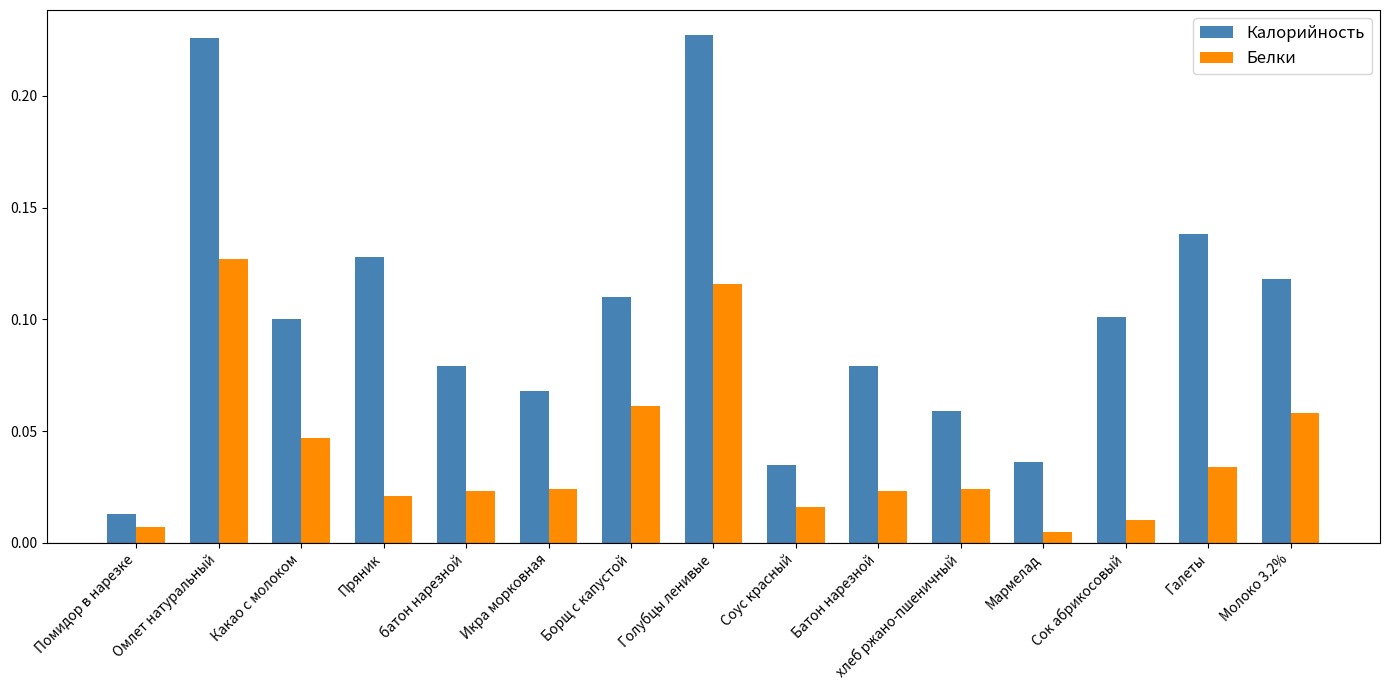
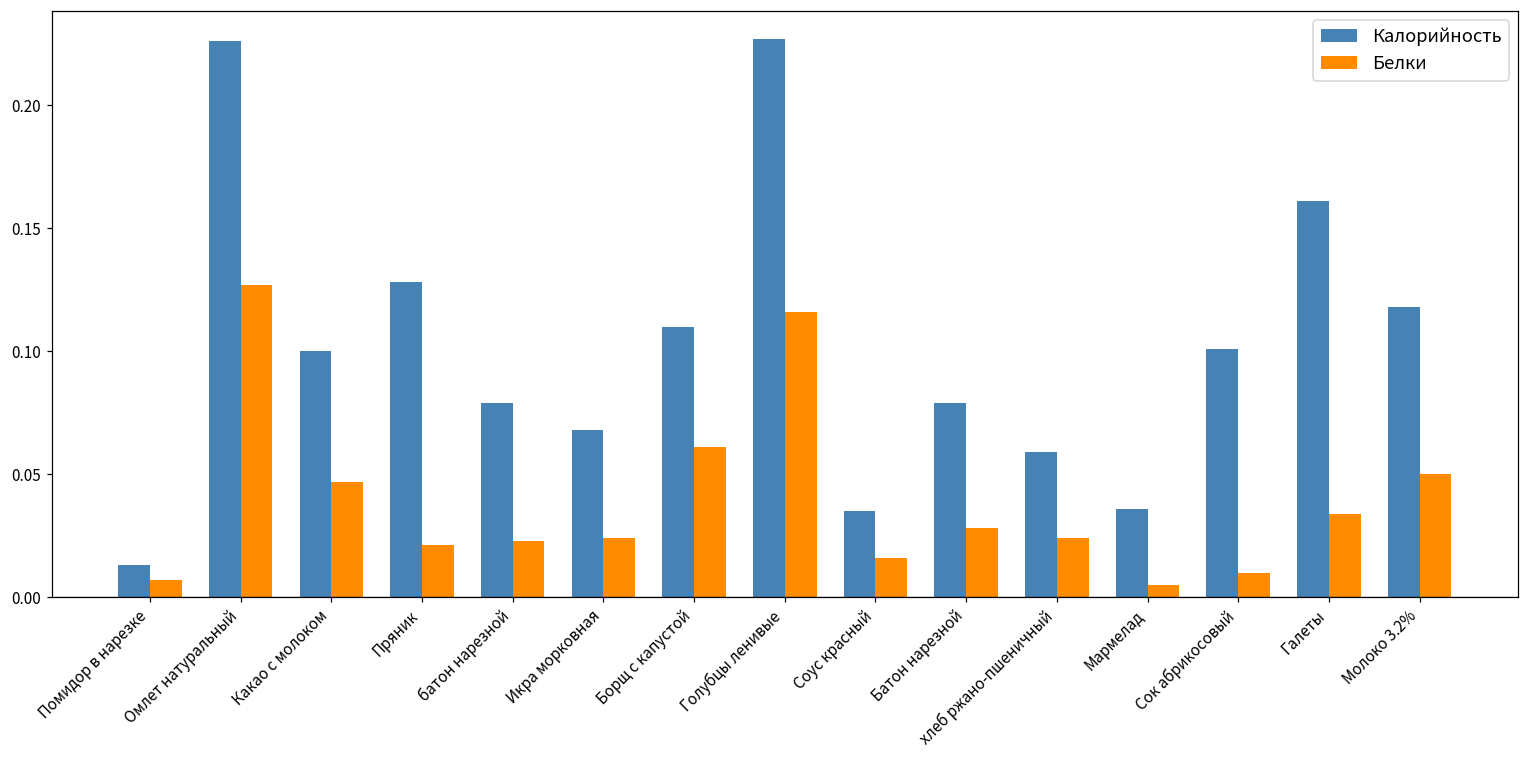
Белки, Батон нарезной: 0.023 -> 0.028
Калорийность, Галеты: 0.138 -> 0.161
Белки, Молоко 3.2%: 0.058 -> 0.050
